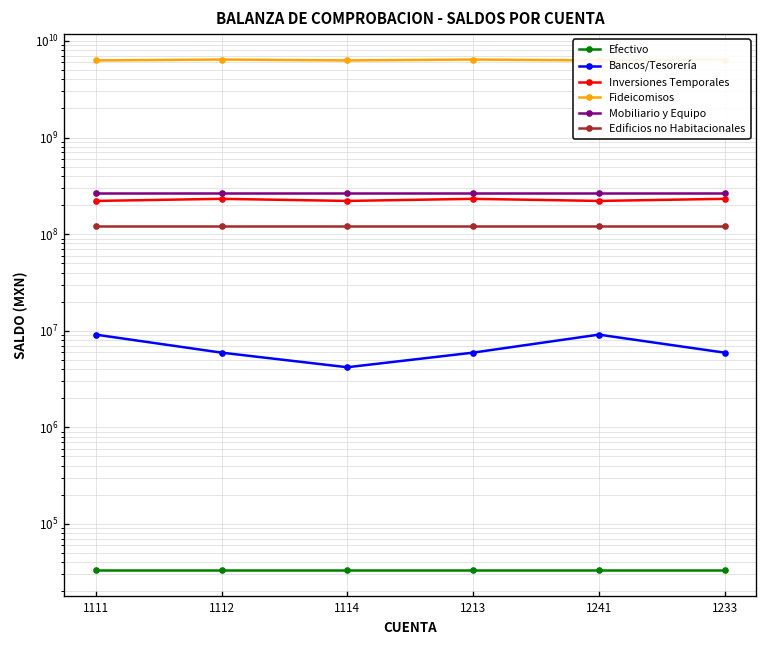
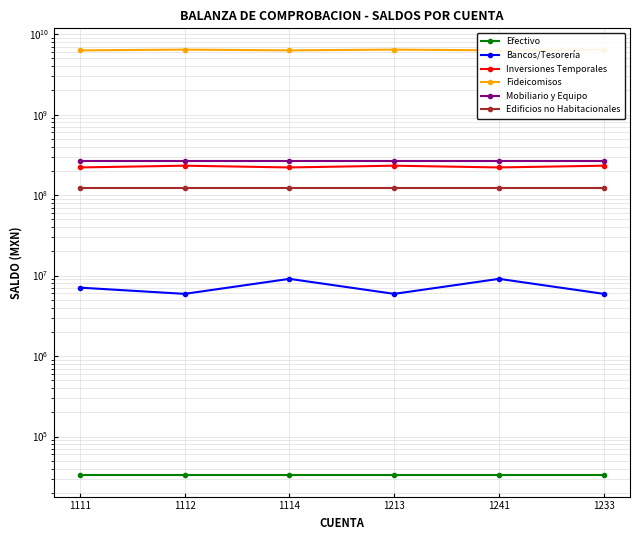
Bancos/Tesorería, 1111: 9000000 -> 7000000
Bancos/Tesorería, 1114: 4000000 -> 9000000
